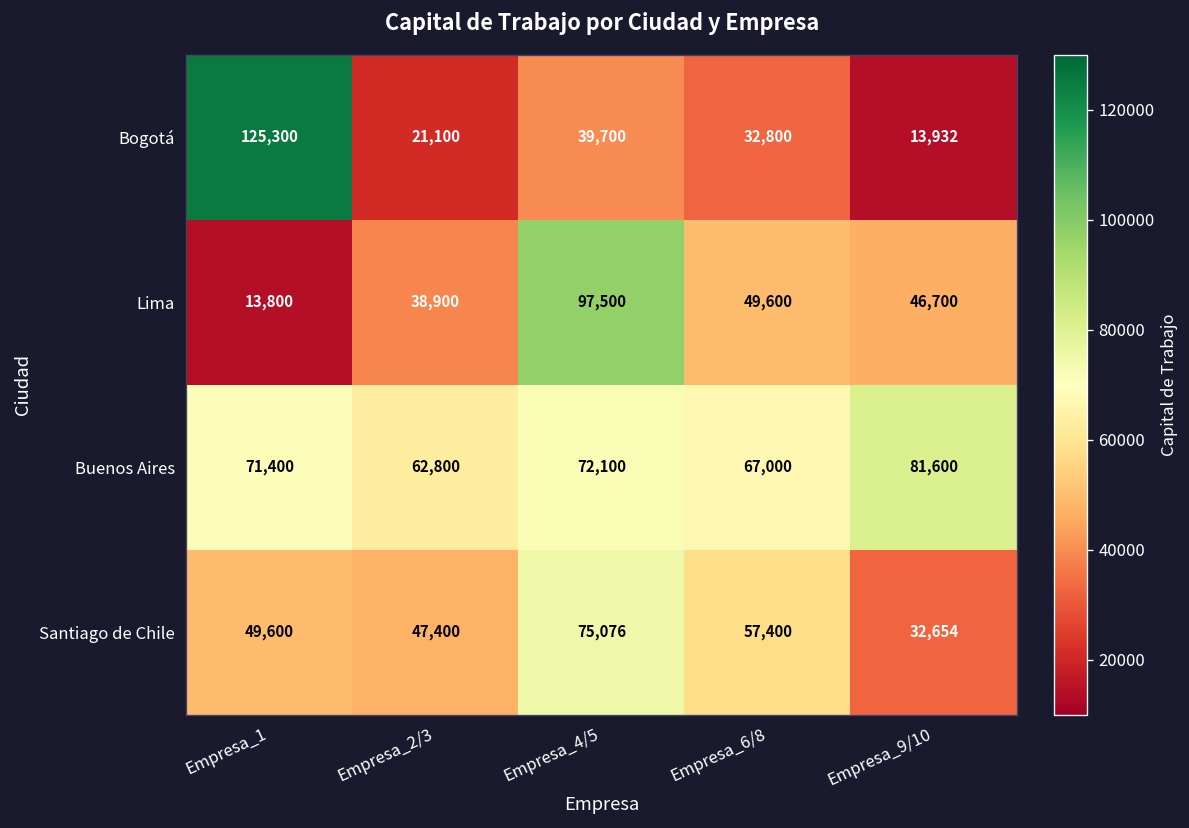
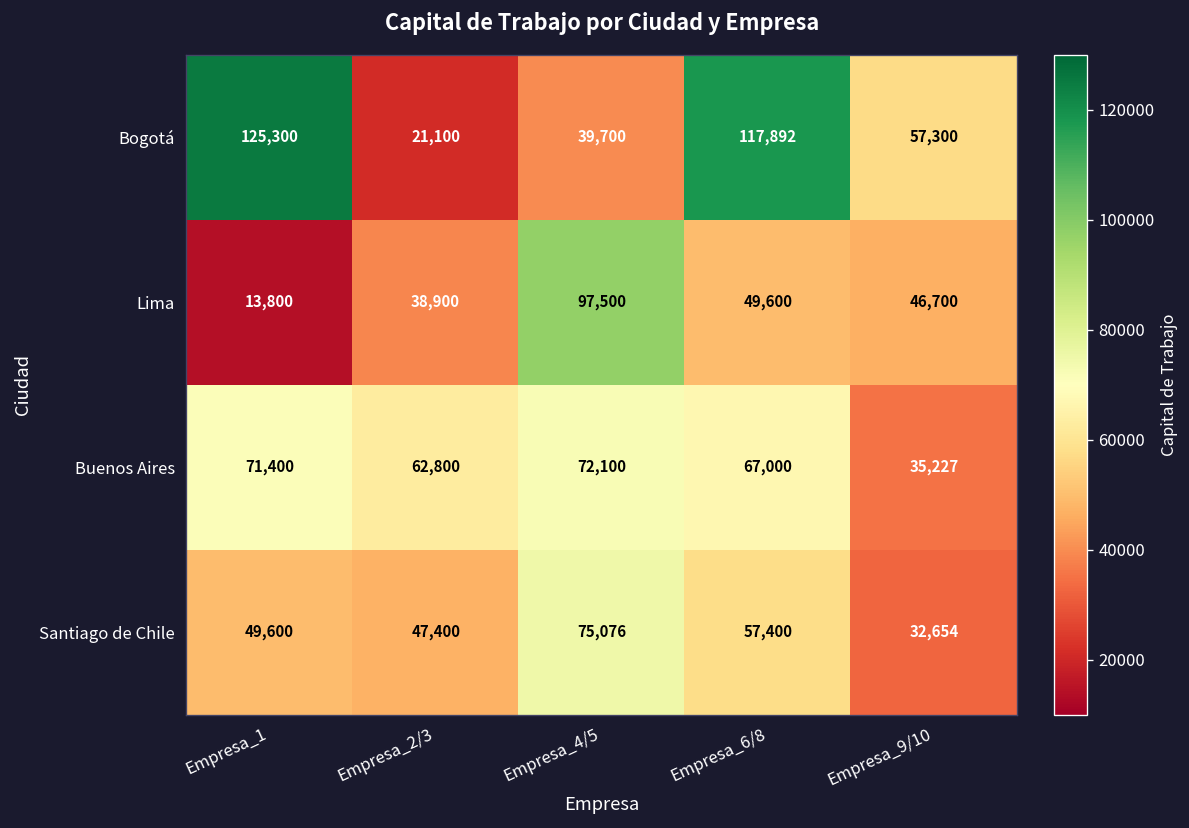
Bogotá, Empresa_6/8: 32,800 -> 117,892
Bogotá, Empresa_9/10: 13,932 -> 57,300
Buenos Aires, Empresa_9/10: 81,600 -> 35,227
